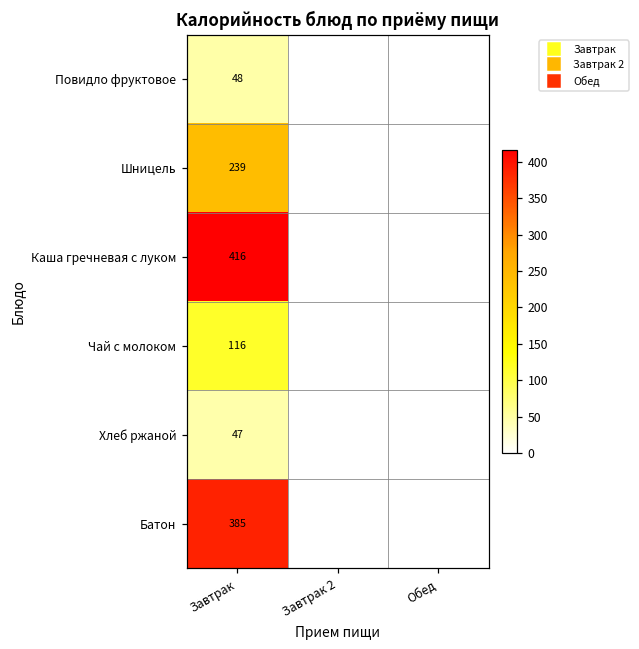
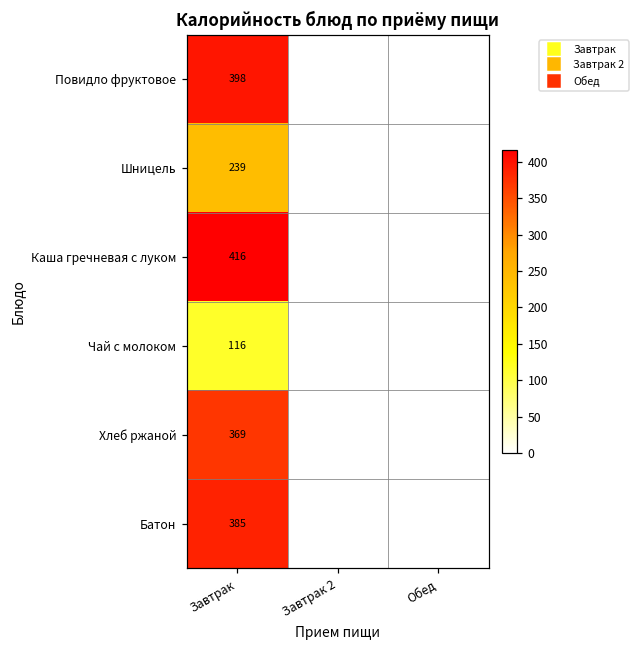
Повидло фруктовое, Завтрак: 48 -> 398
Хлеб ржаной, Завтрак: 47 -> 369
